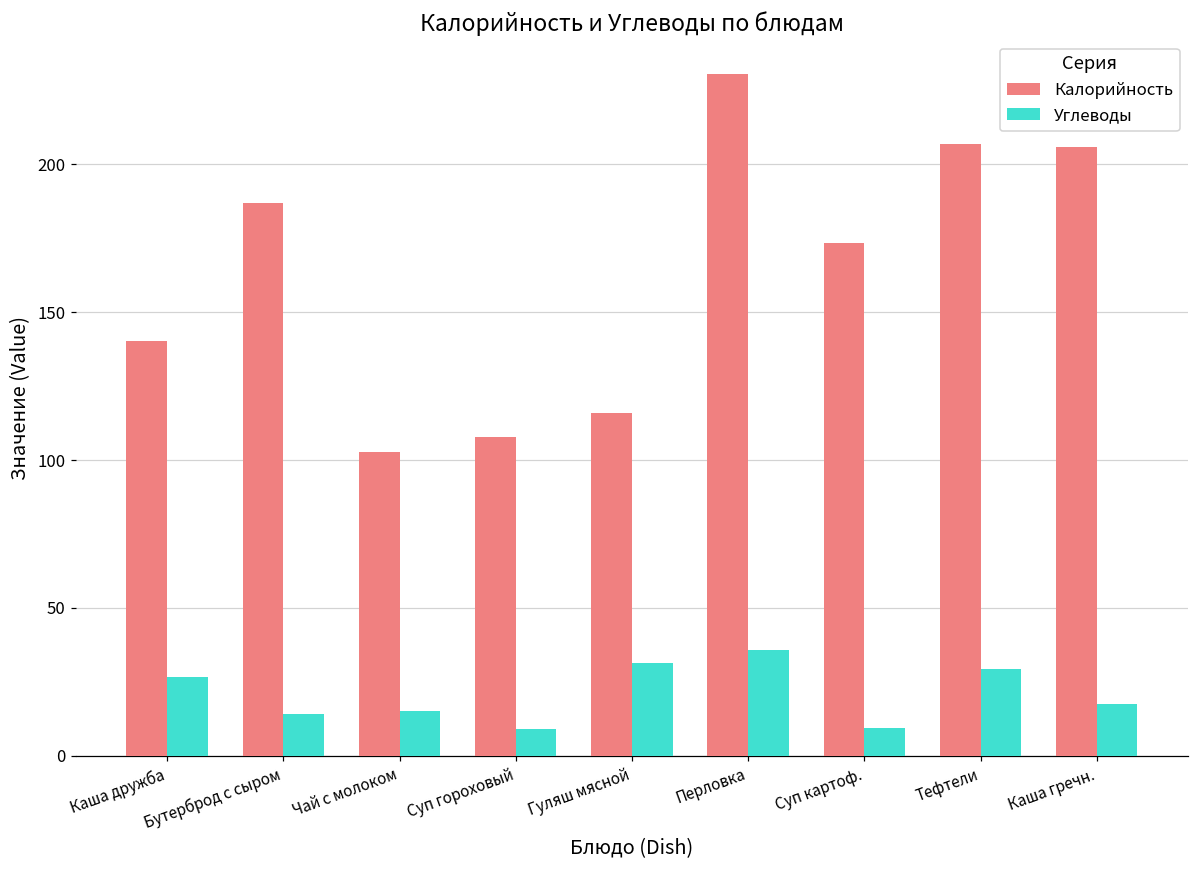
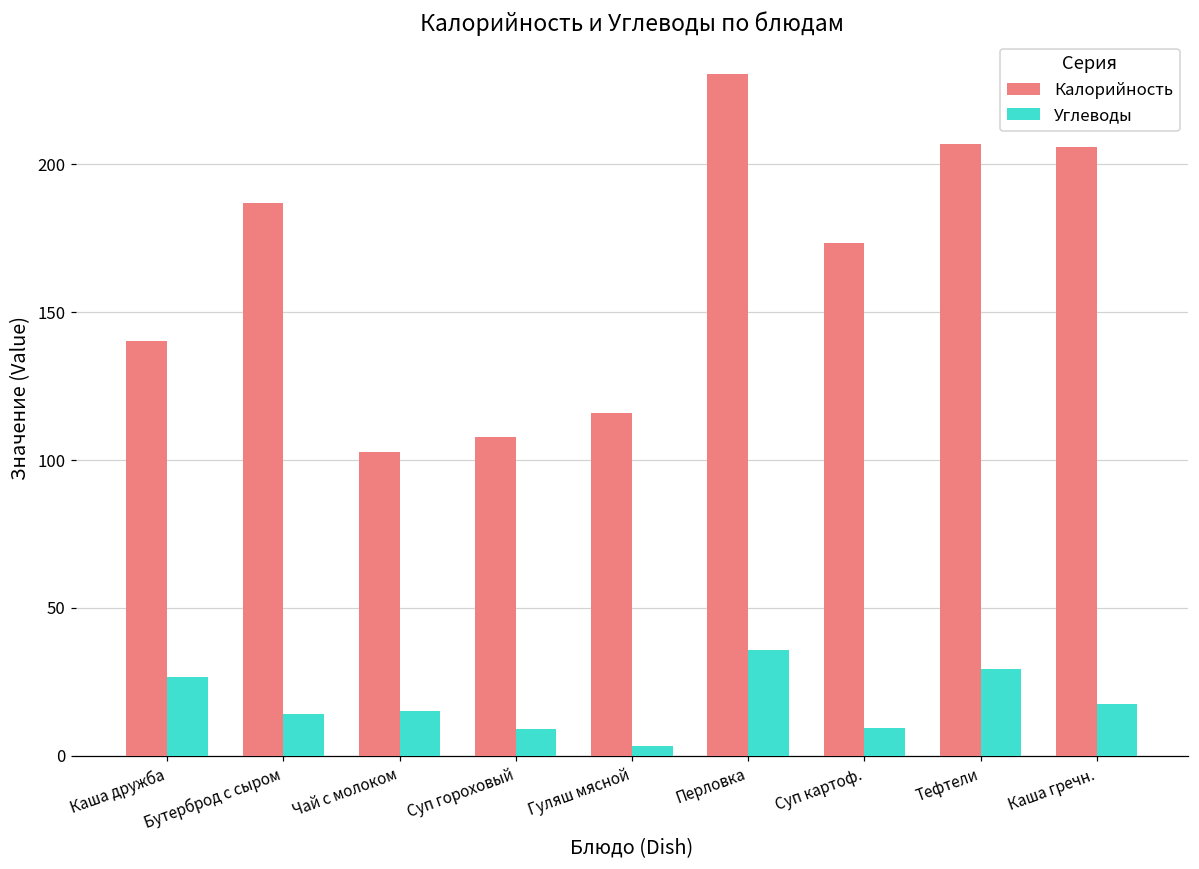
Углеводы, Гуляш мясной: 31 -> 3
